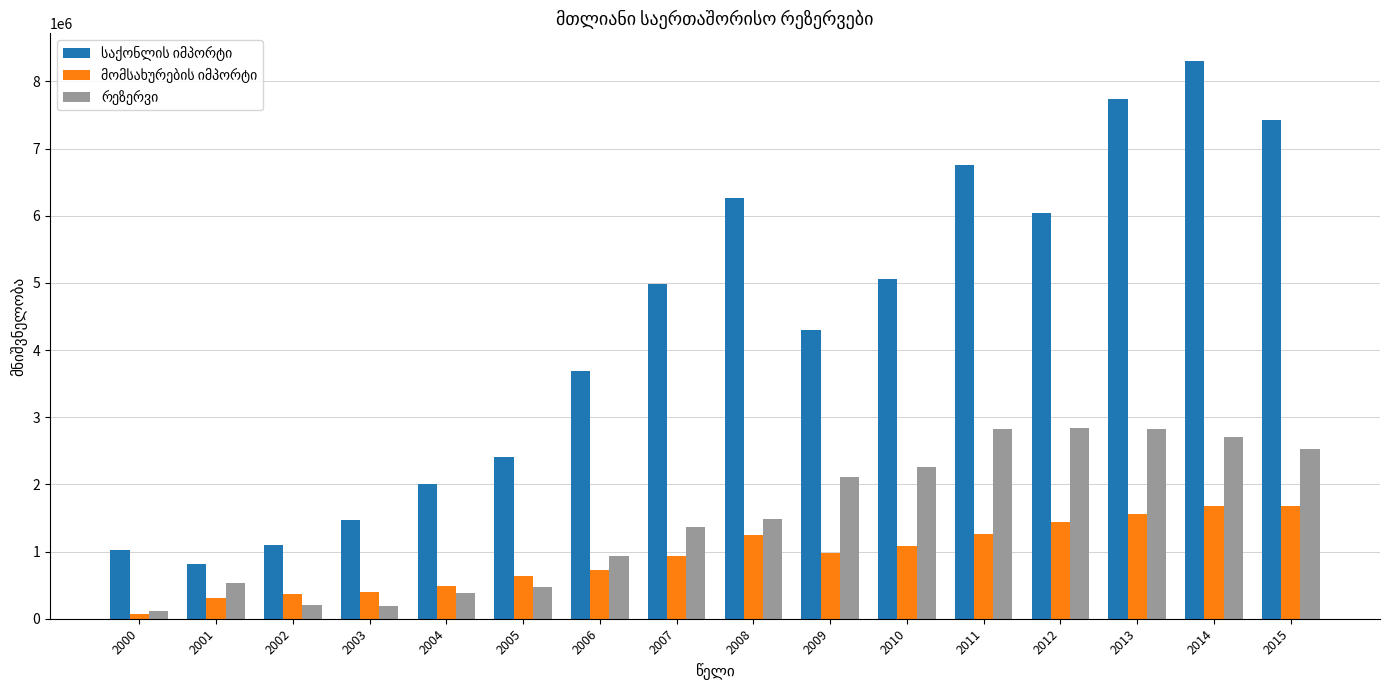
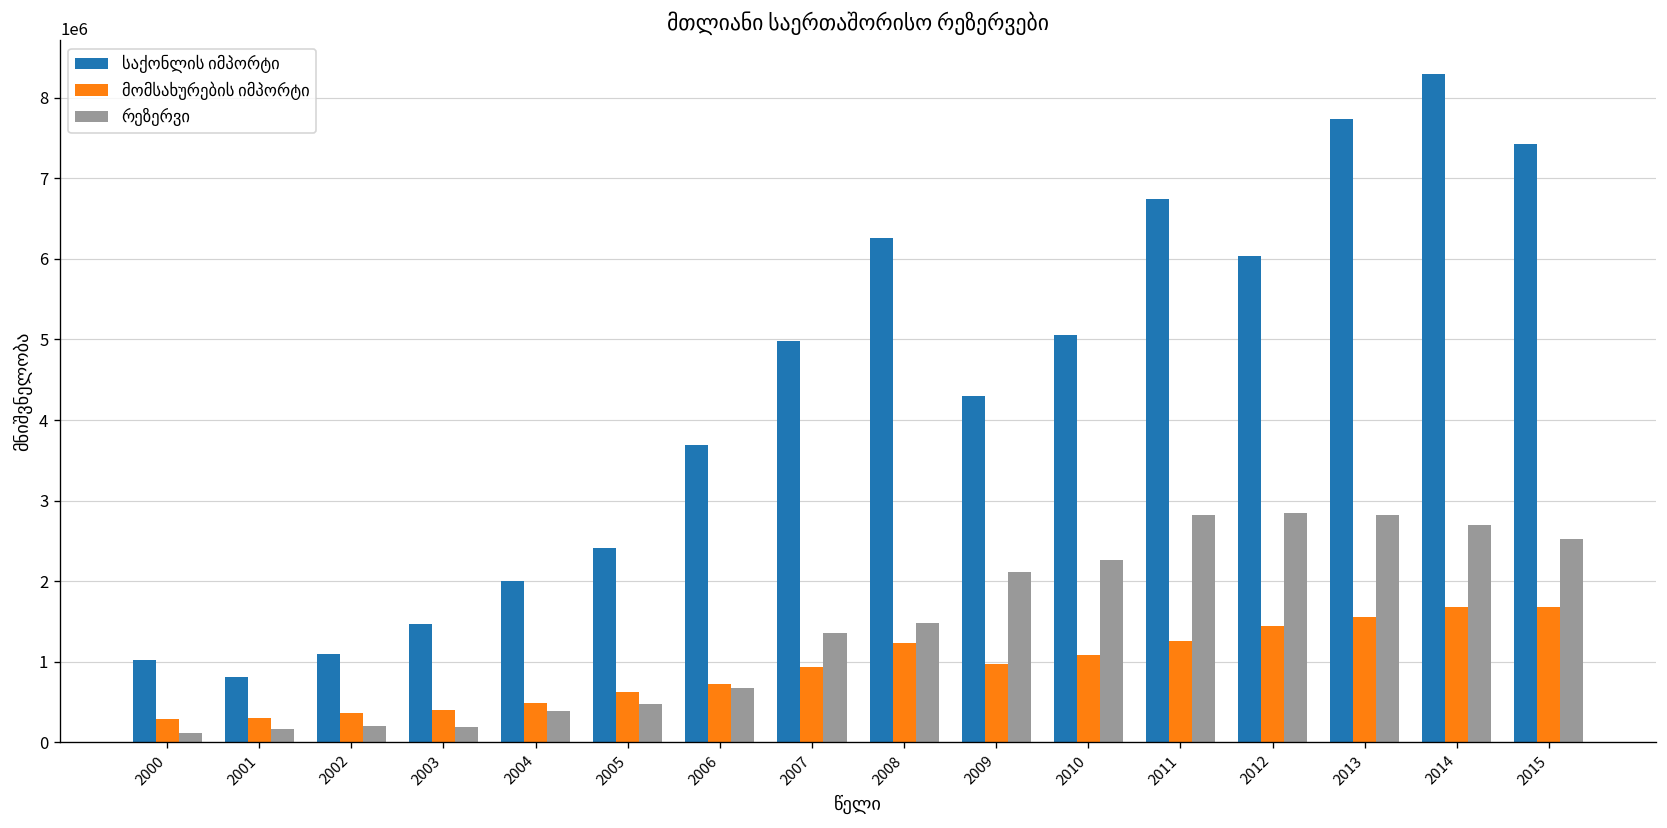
მომსახურების იმპორტი, 2000: 100000 -> 300000
რეზერვი, 2001: 500000 -> 200000
რეზერვი, 2006: 900000 -> 700000
